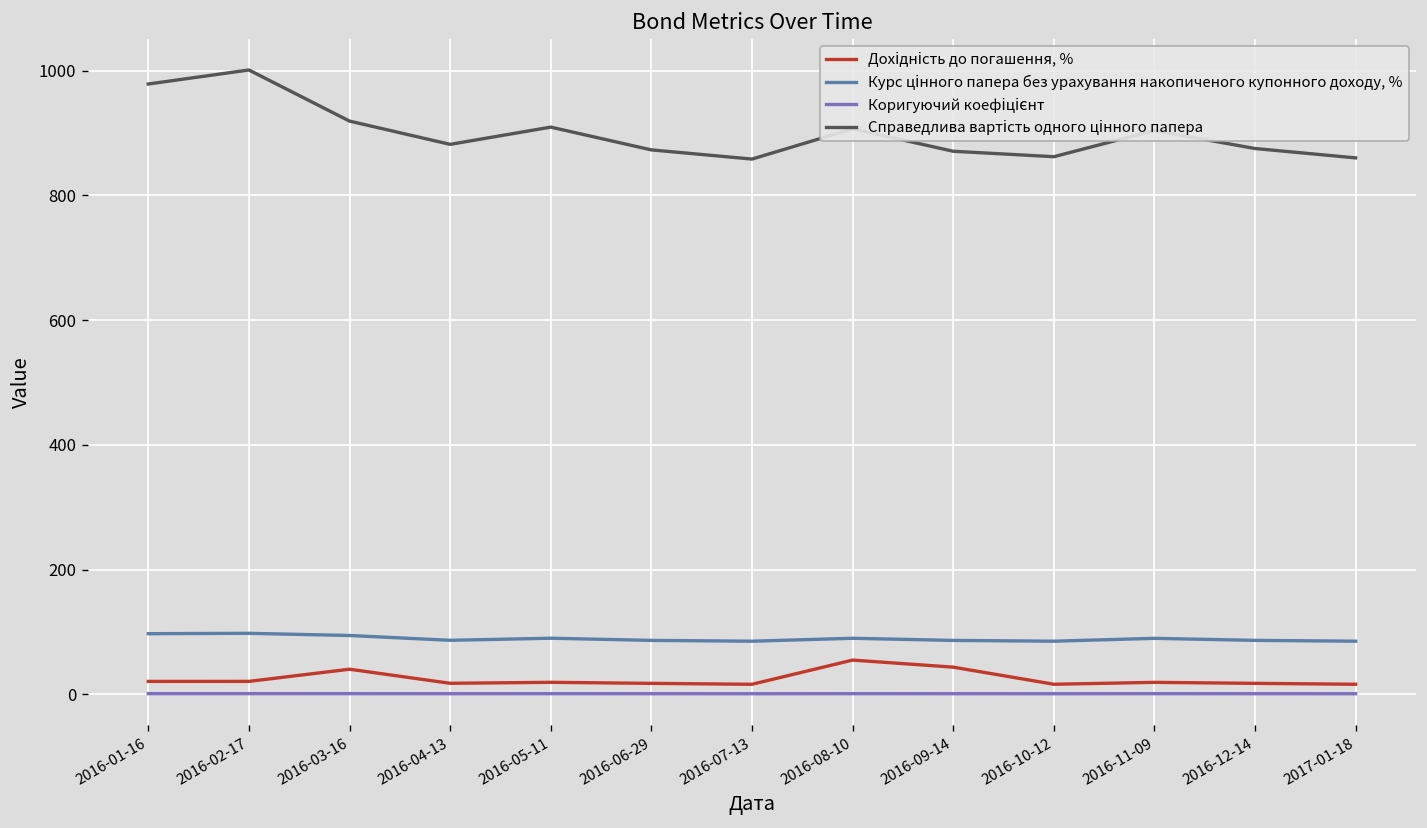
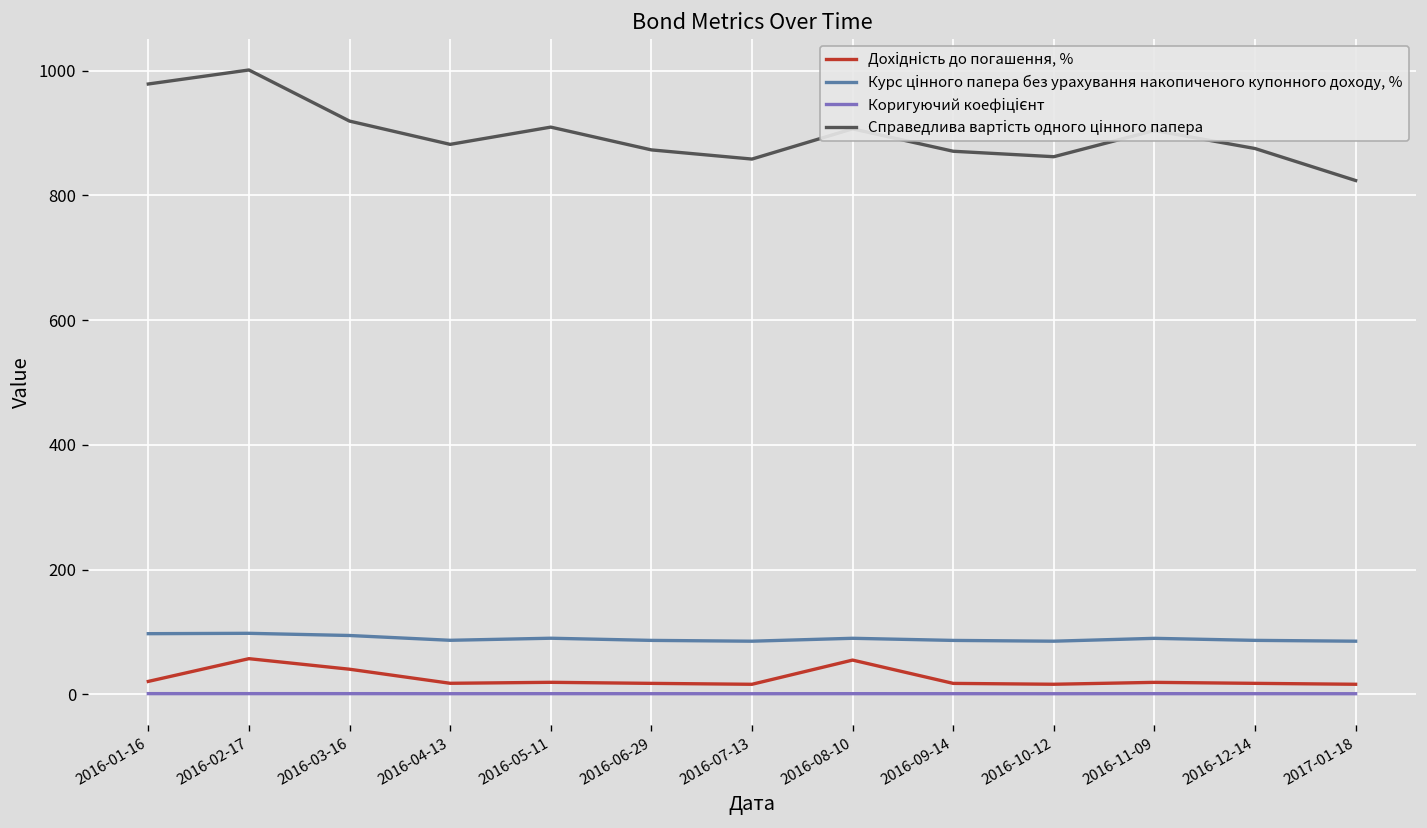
Дохідність до погашення, %, 2016-02-17: 20 -> 60
Дохідність до погашення, %, 2016-09-14: 40 -> 20
Справедлива вартість одного цінного папера, 2017-01-18: 860 -> 820
